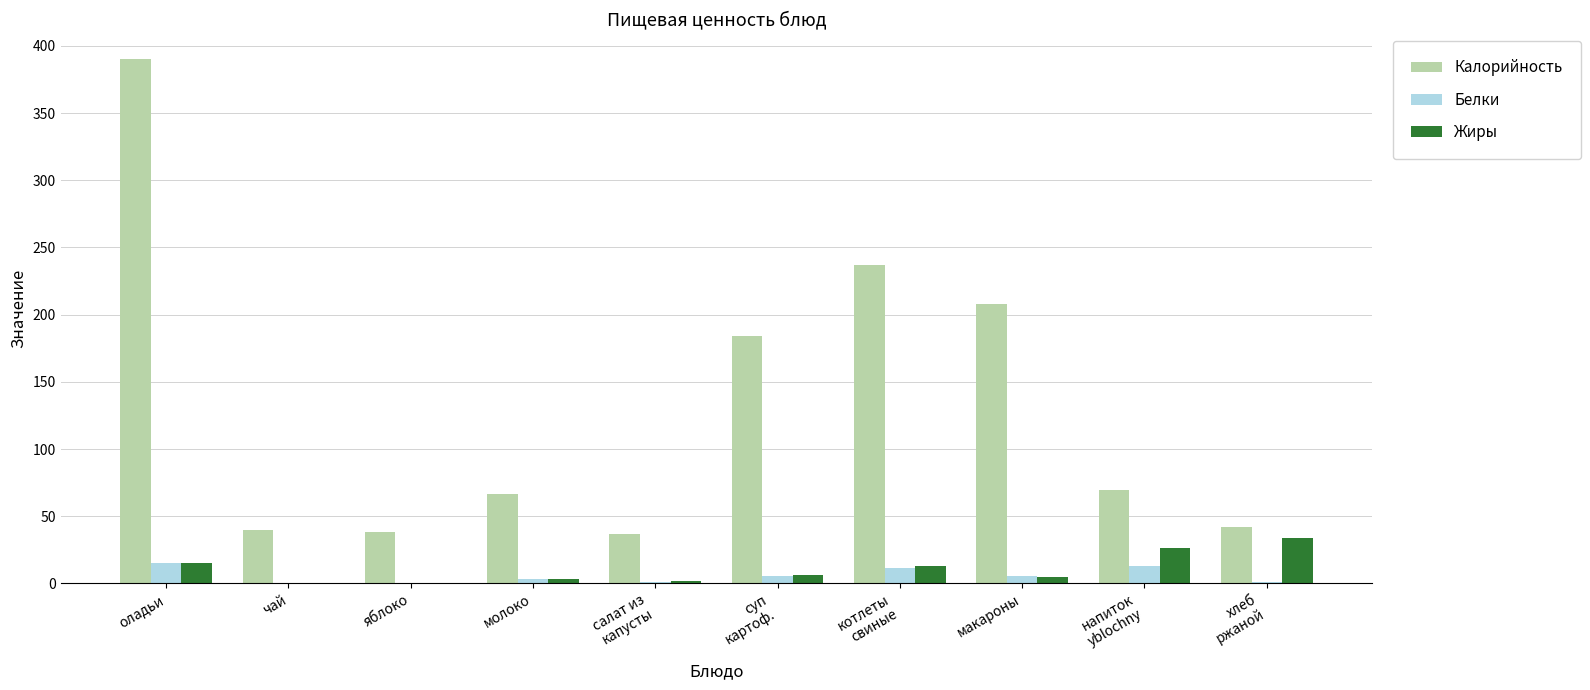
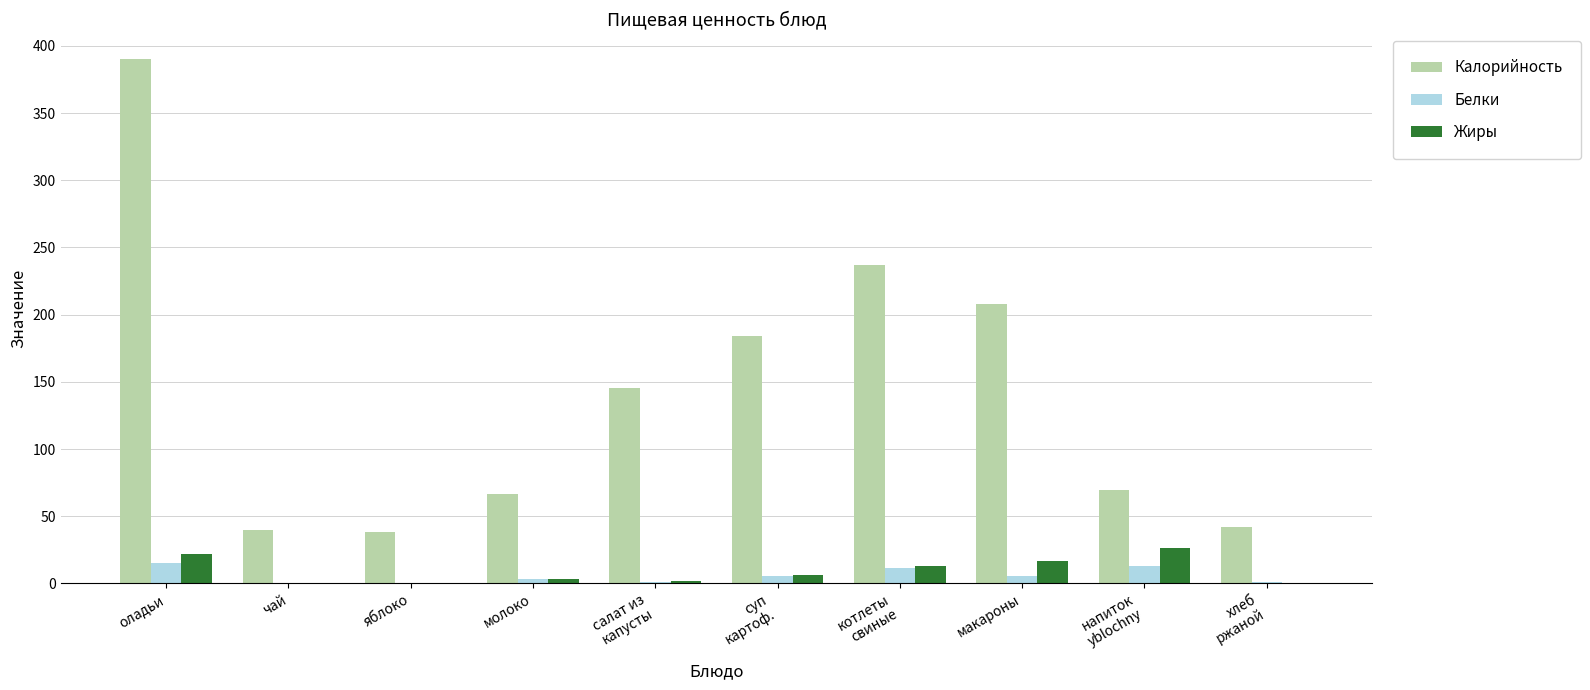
Жиры, оладьи: 15 -> 22
Калорийность, салат из капусты: 37 -> 145
Жиры, макароны: 5 -> 17
Жиры, хлеб ржаной: 34 -> 0
